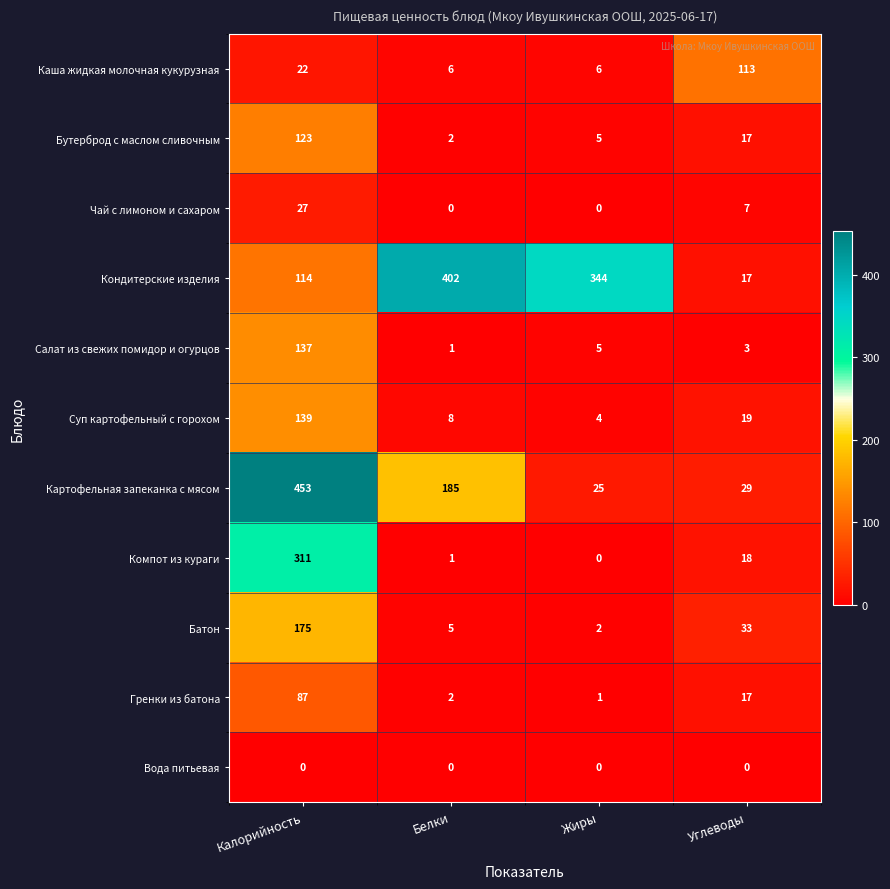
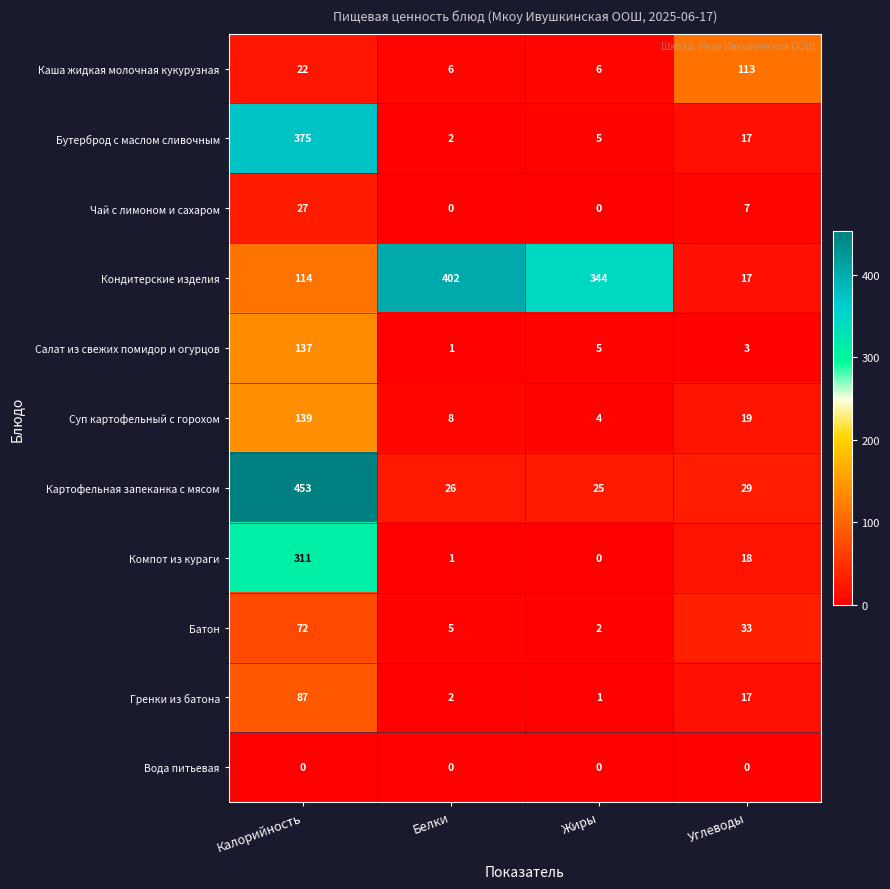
Бутерброд с маслом сливочным, Калорийность: 123 -> 375
Картофельная запеканка с мясом, Белки: 185 -> 26
Батон, Калорийность: 175 -> 72
